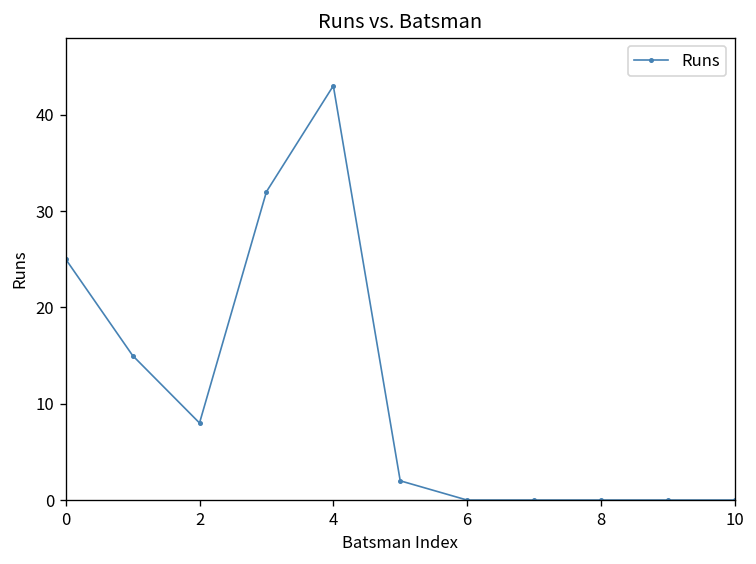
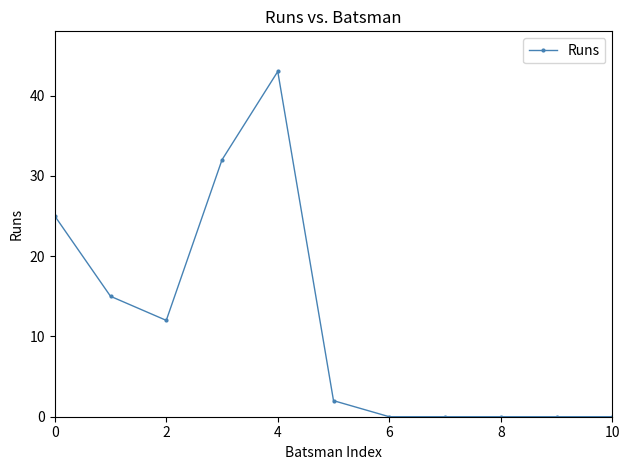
2: 8 -> 12
